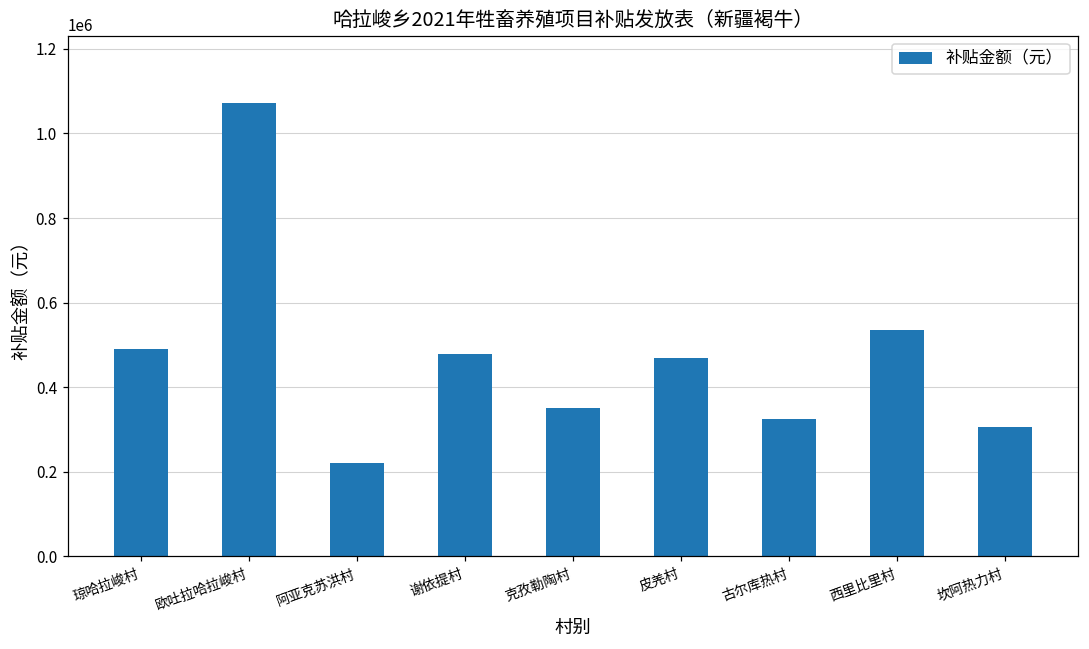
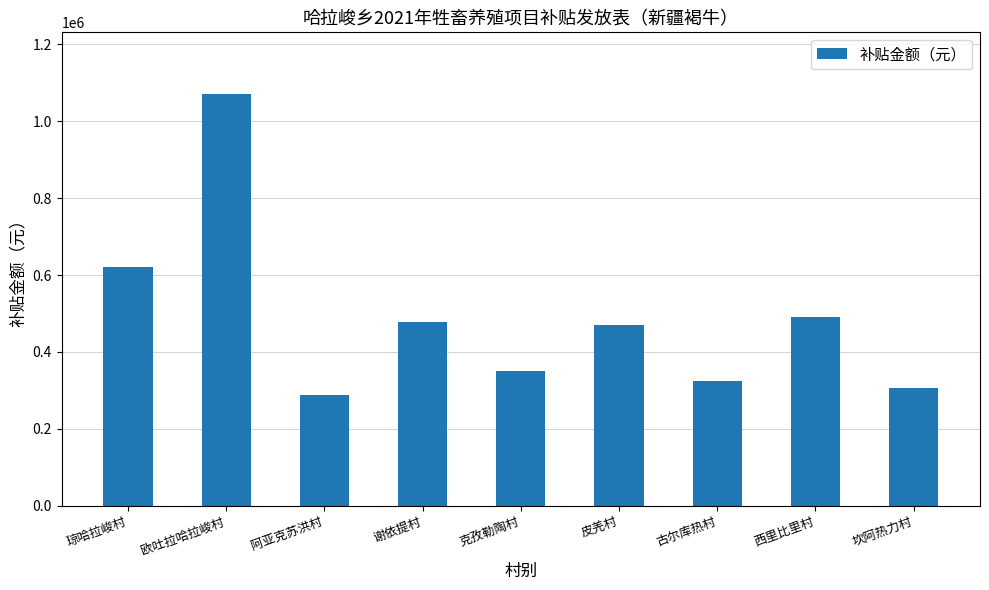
琼哈拉峻村: 490000 -> 620000
阿亚克苏洪村: 220000 -> 290000
西里比里村: 530000 -> 490000
